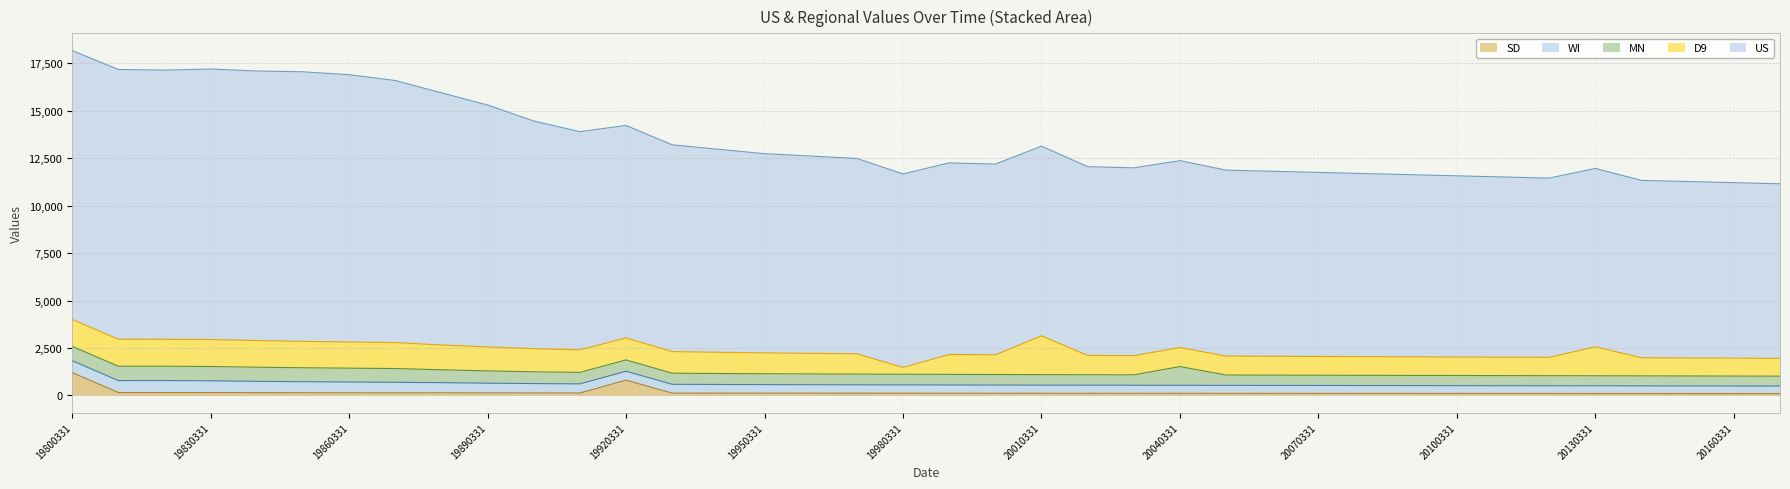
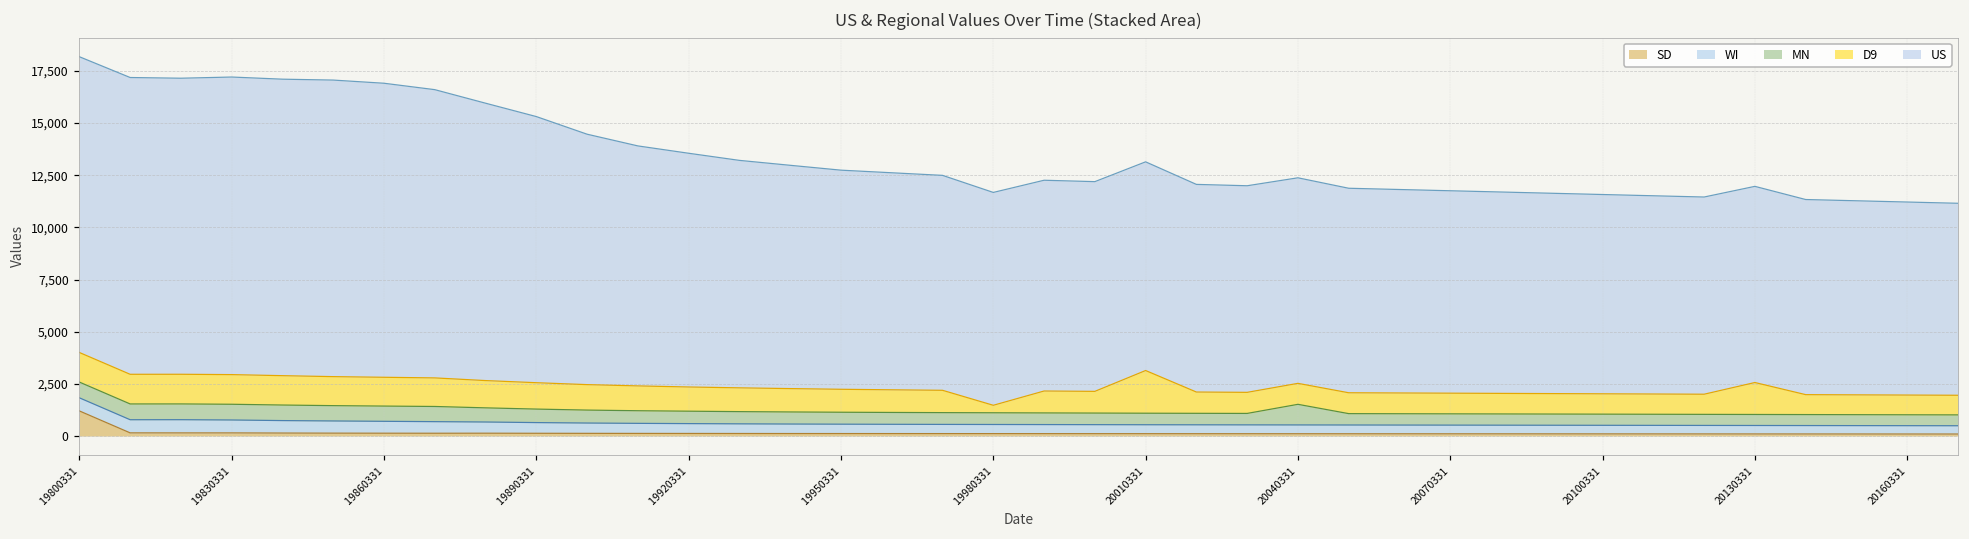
SD, 19920331: 800 -> 100
